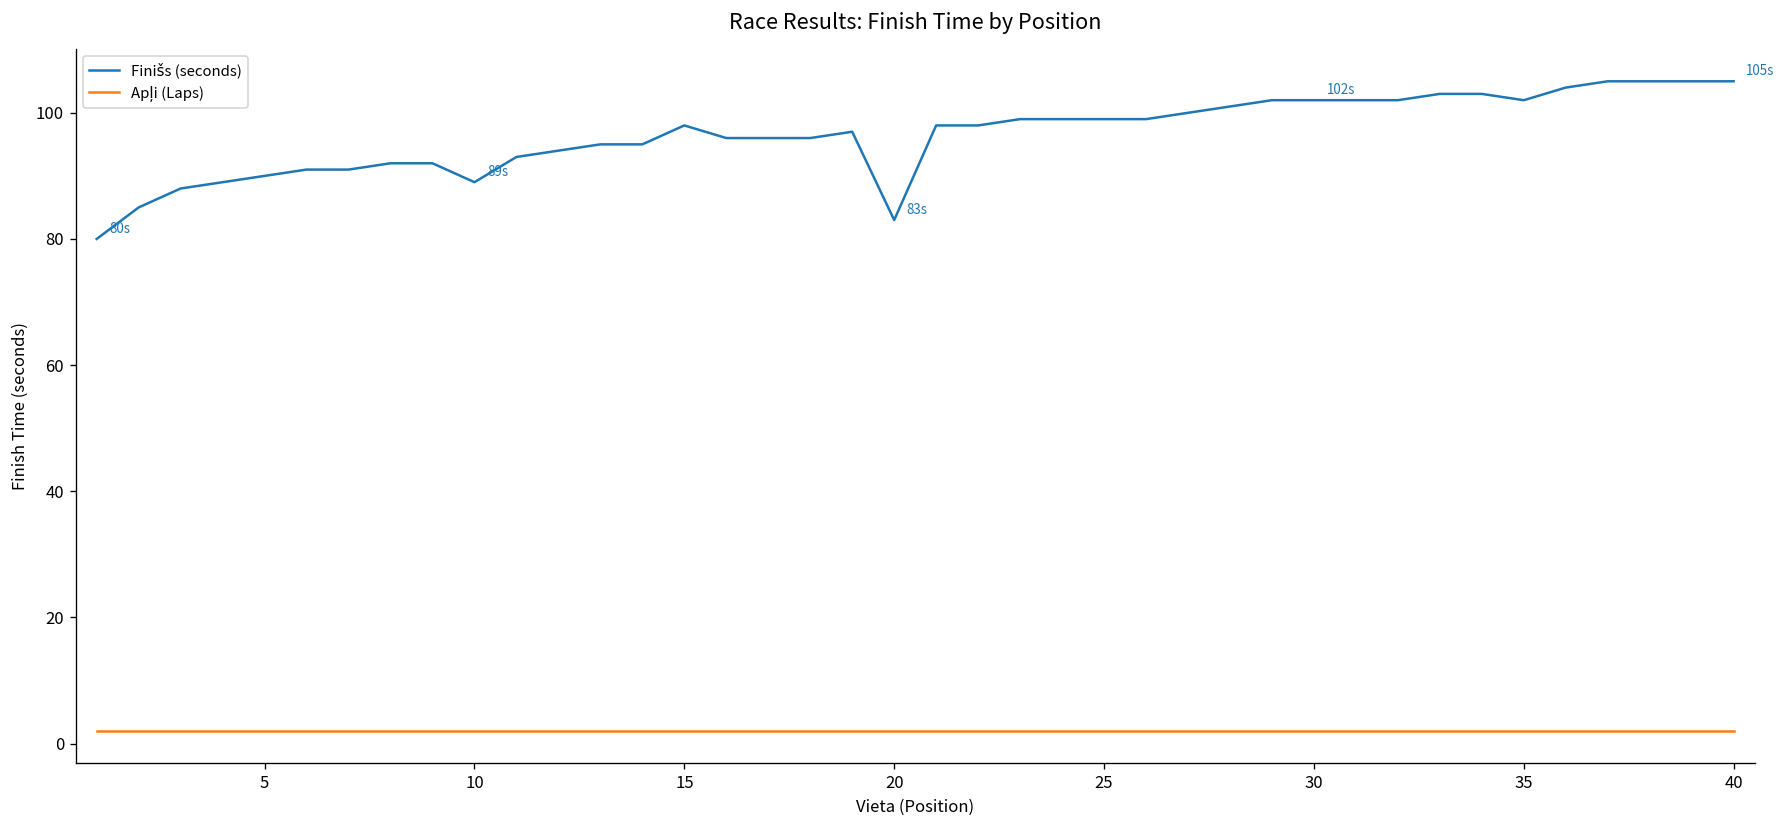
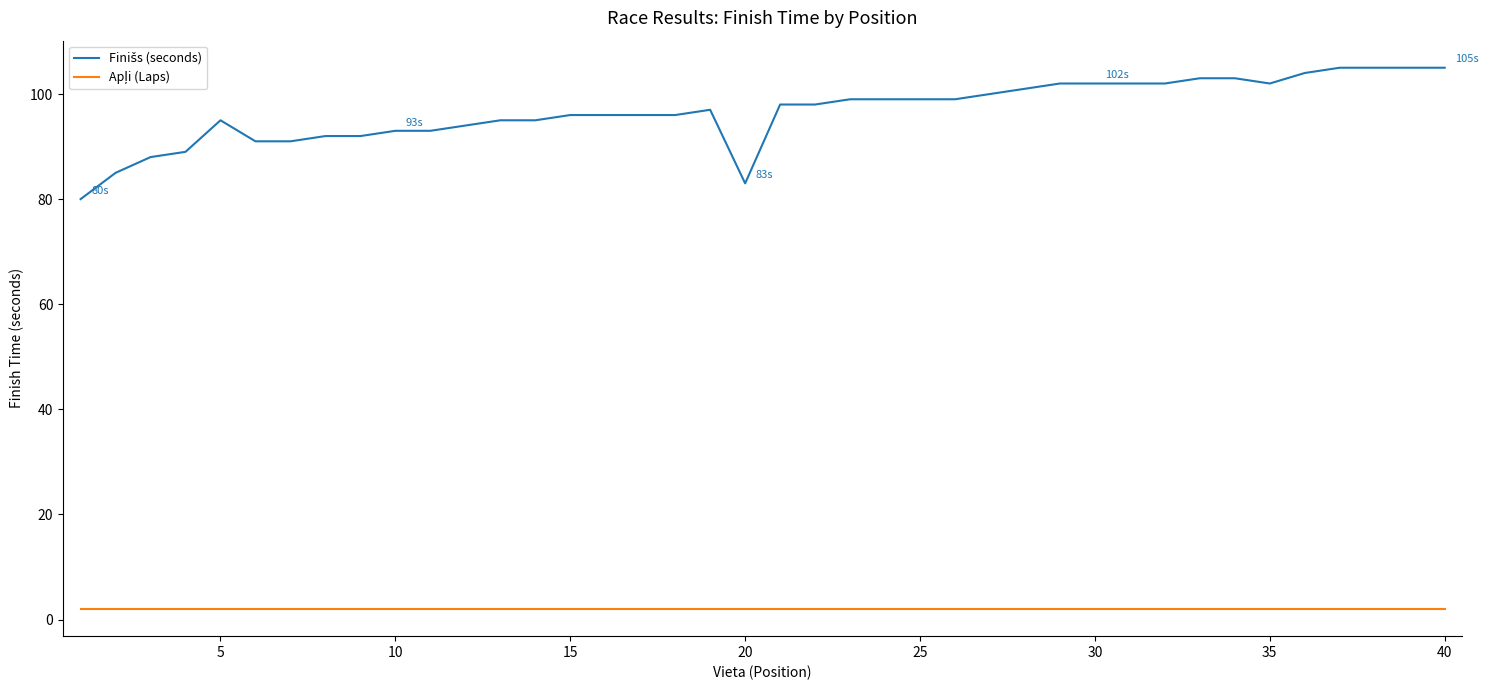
Finišs (seconds), 5: 90 -> 95
Finišs (seconds), 10: 89s -> 93s
Finišs (seconds), 15: 98 -> 96
